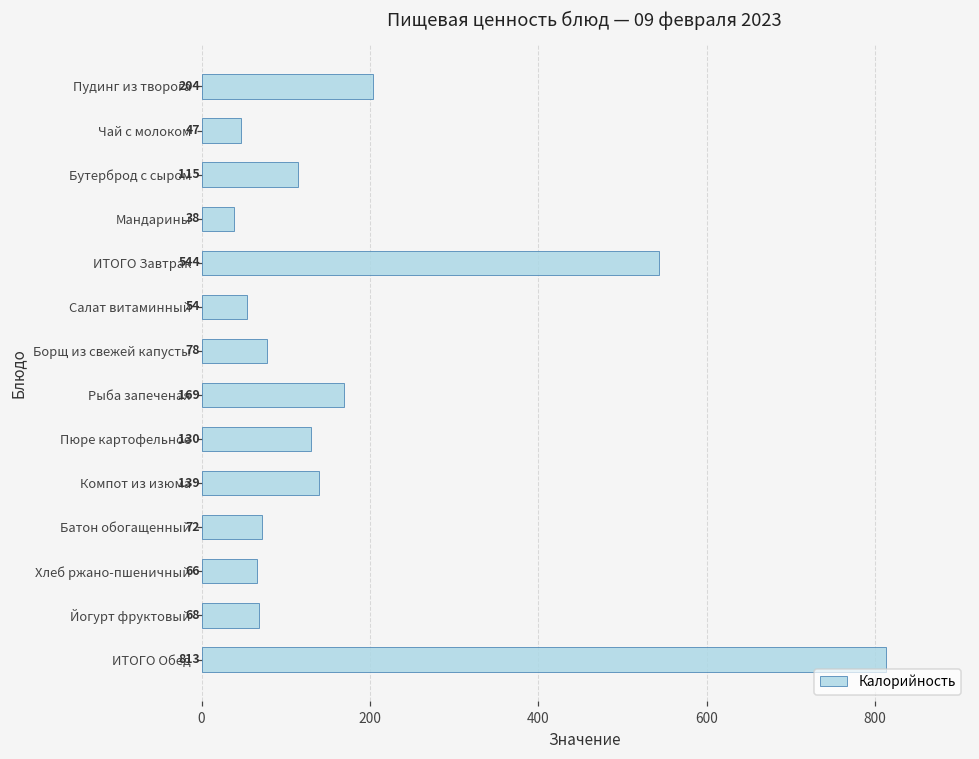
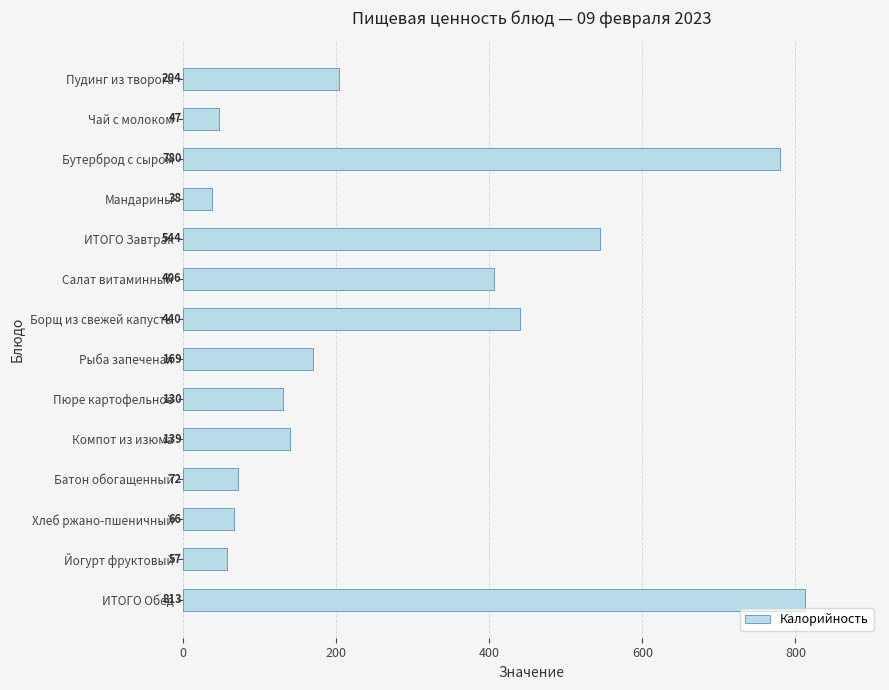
Бутерброд с сыром: 115 -> 780
Салат витаминный: 54 -> 406
Борщ из свежей капусты: 78 -> 440
Йогурт фруктовый: 68 -> 57
